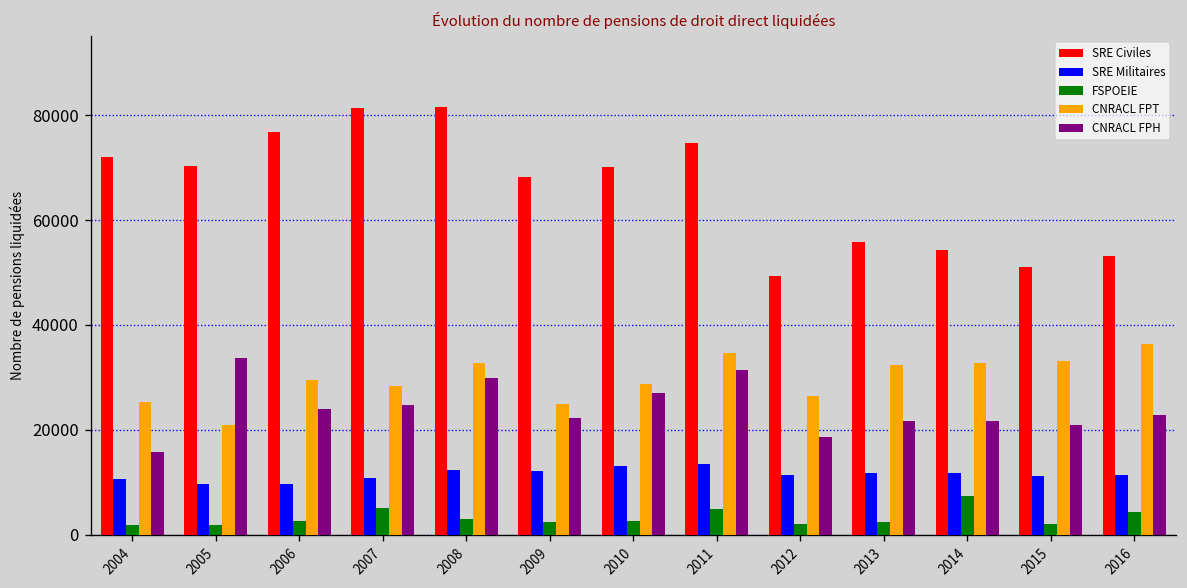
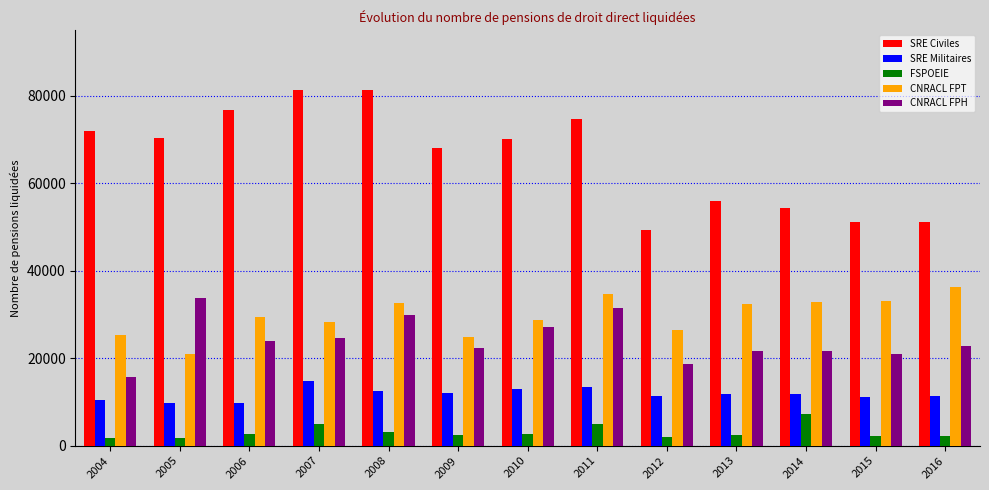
SRE Militaires, 2007: 11000 -> 15000
SRE Civiles, 2016: 53000 -> 51000
FSPOEIE, 2016: 4000 -> 2000
